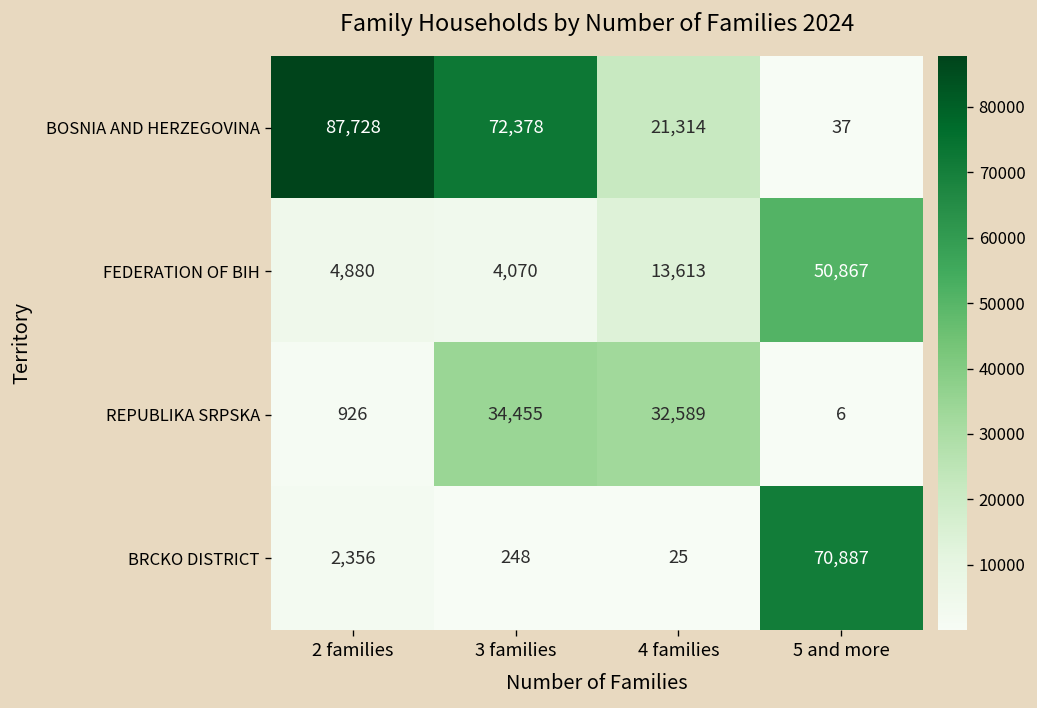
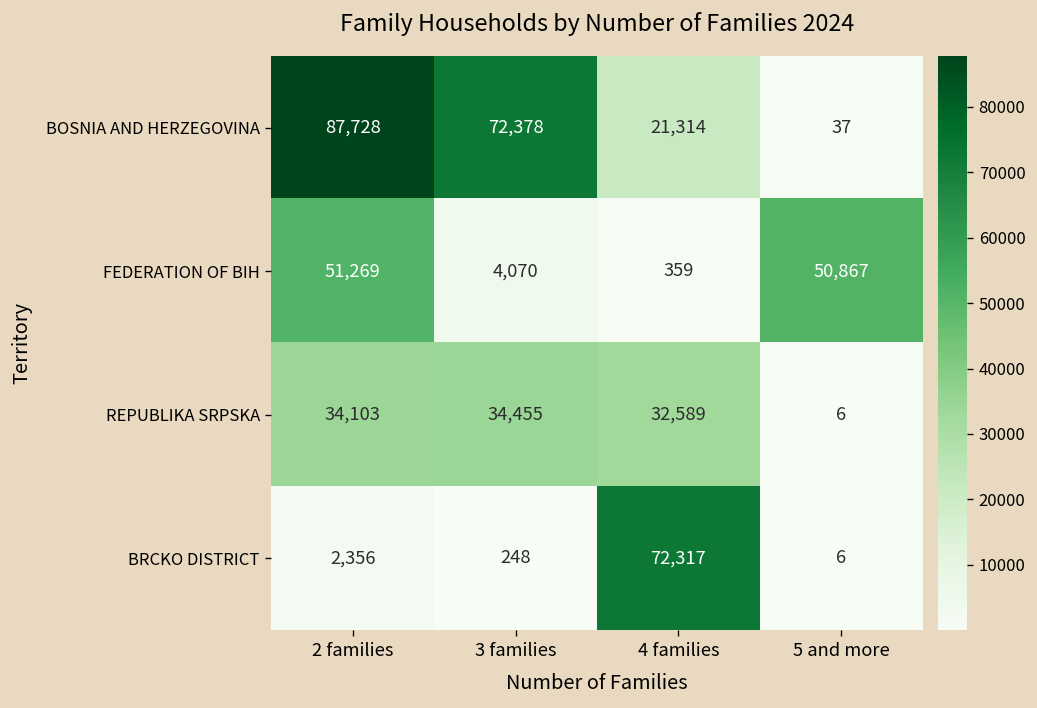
FEDERATION OF BIH, 2 families: 4,880 -> 51,269
FEDERATION OF BIH, 4 families: 13,613 -> 359
REPUBLIKA SRPSKA, 2 families: 926 -> 34,103
BRCKO DISTRICT, 4 families: 25 -> 72,317
BRCKO DISTRICT, 5 and more: 70,887 -> 6
